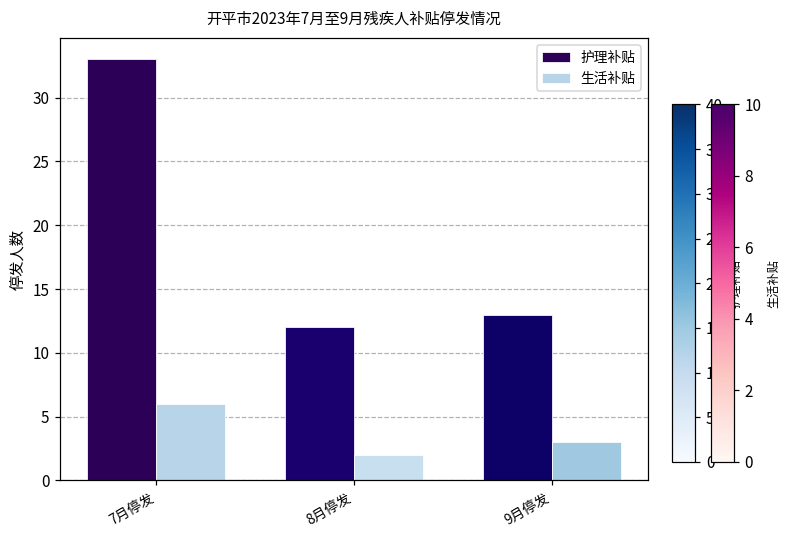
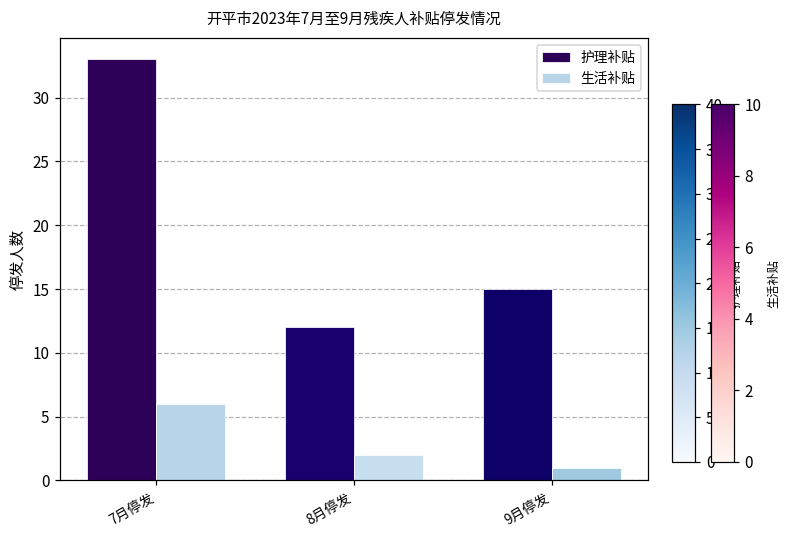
护理补贴, 9月停发: 13 -> 15
生活补贴, 9月停发: 3 -> 1
